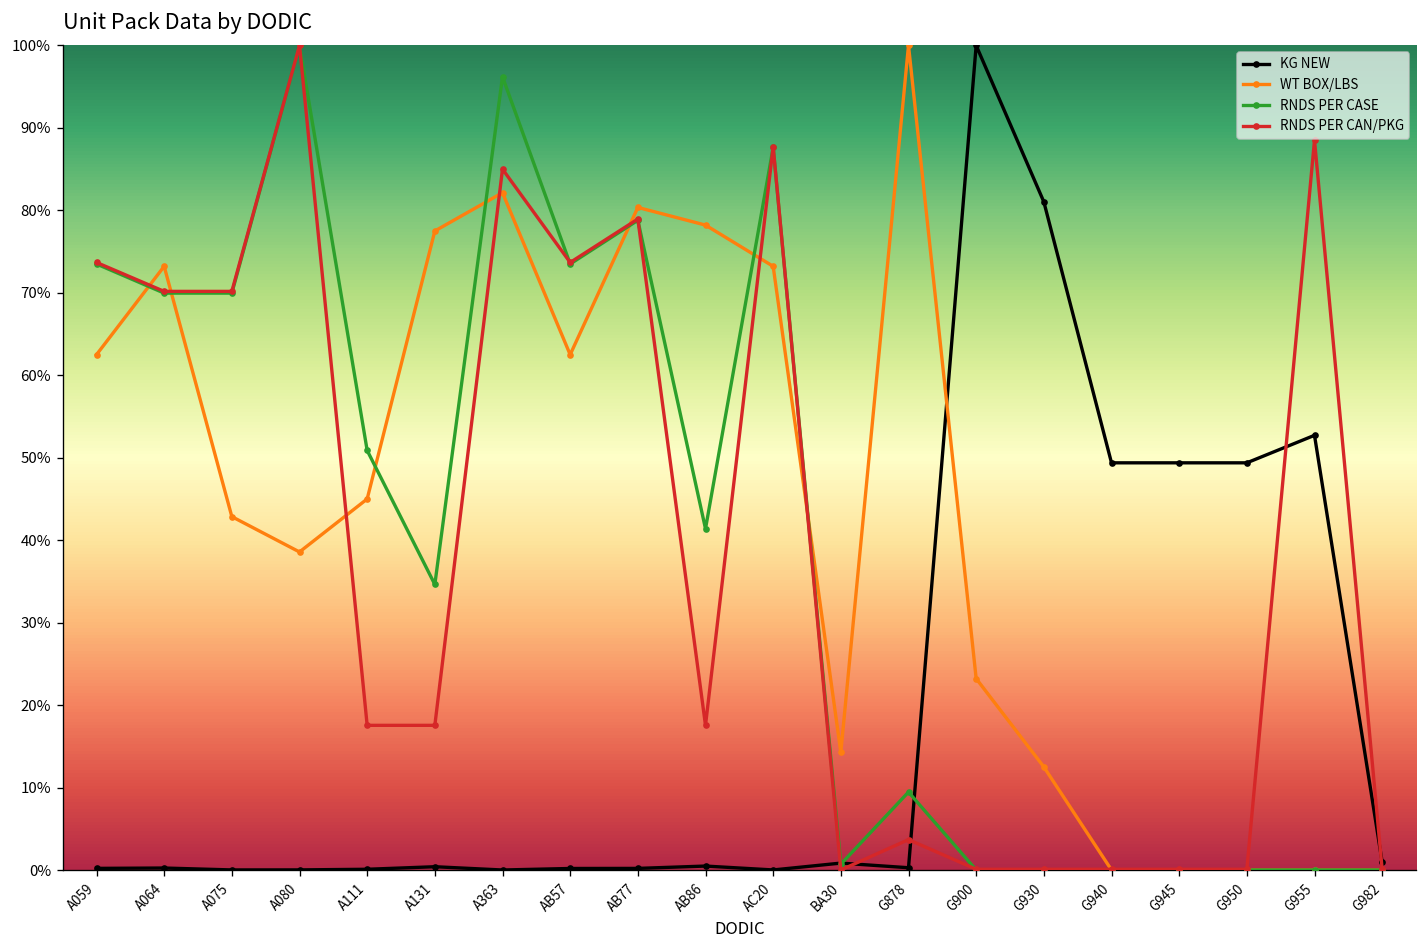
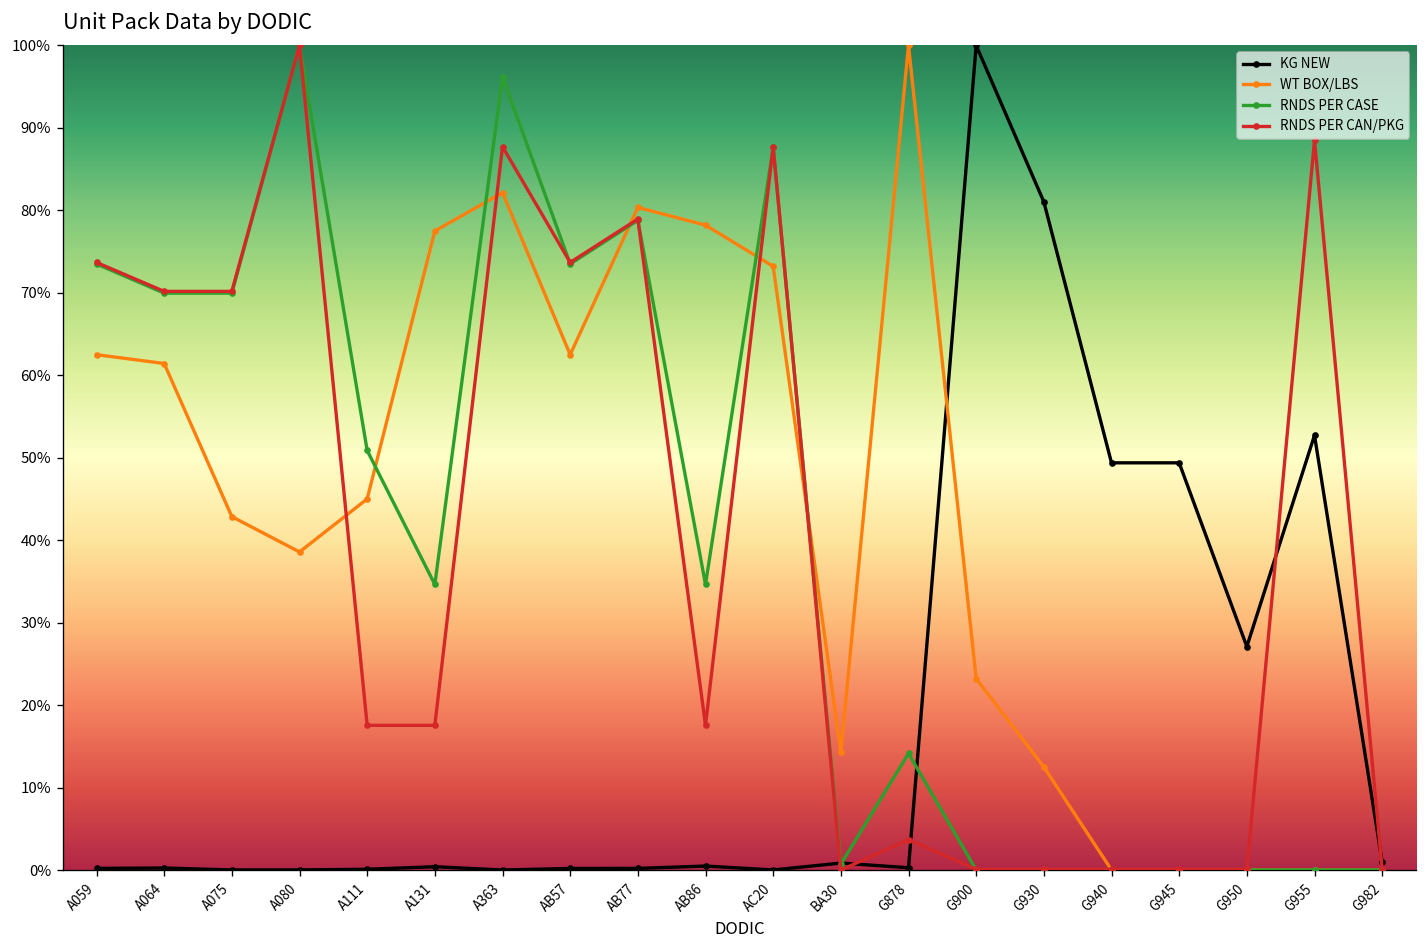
WT BOX/LBS, A064: 73% -> 61%
RNDS PER CAN/PKG, A363: 85% -> 88%
RNDS PER CASE, AB86: 41% -> 35%
RNDS PER CASE, G878: 9% -> 14%
KG NEW, G950: 49% -> 27%
